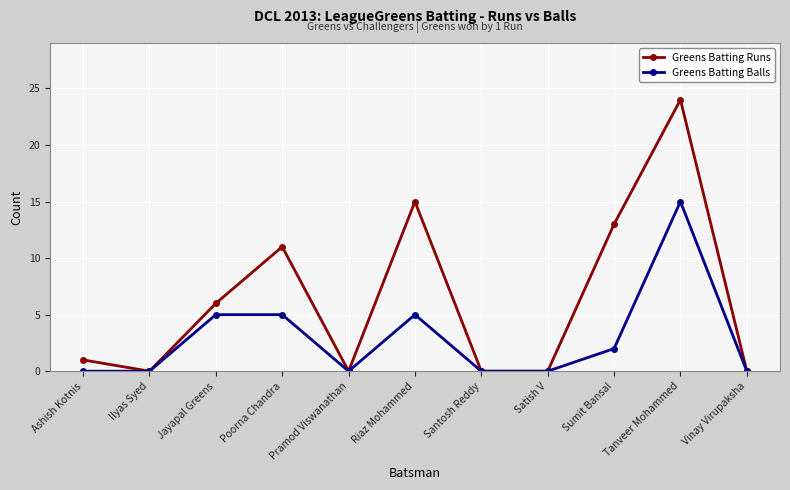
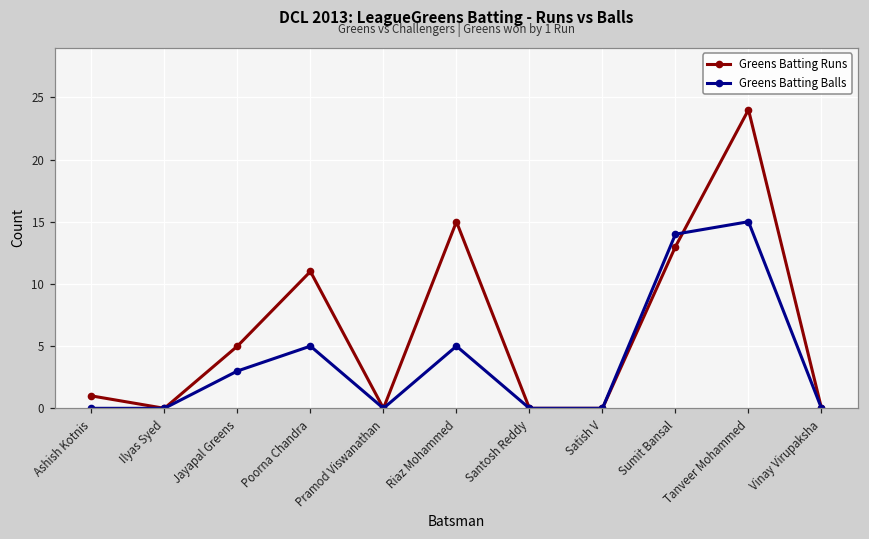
Greens Batting Runs, Jayapal Greens: 6 -> 5
Greens Batting Balls, Jayapal Greens: 5 -> 3
Greens Batting Balls, Sumit Bansal: 2 -> 14
